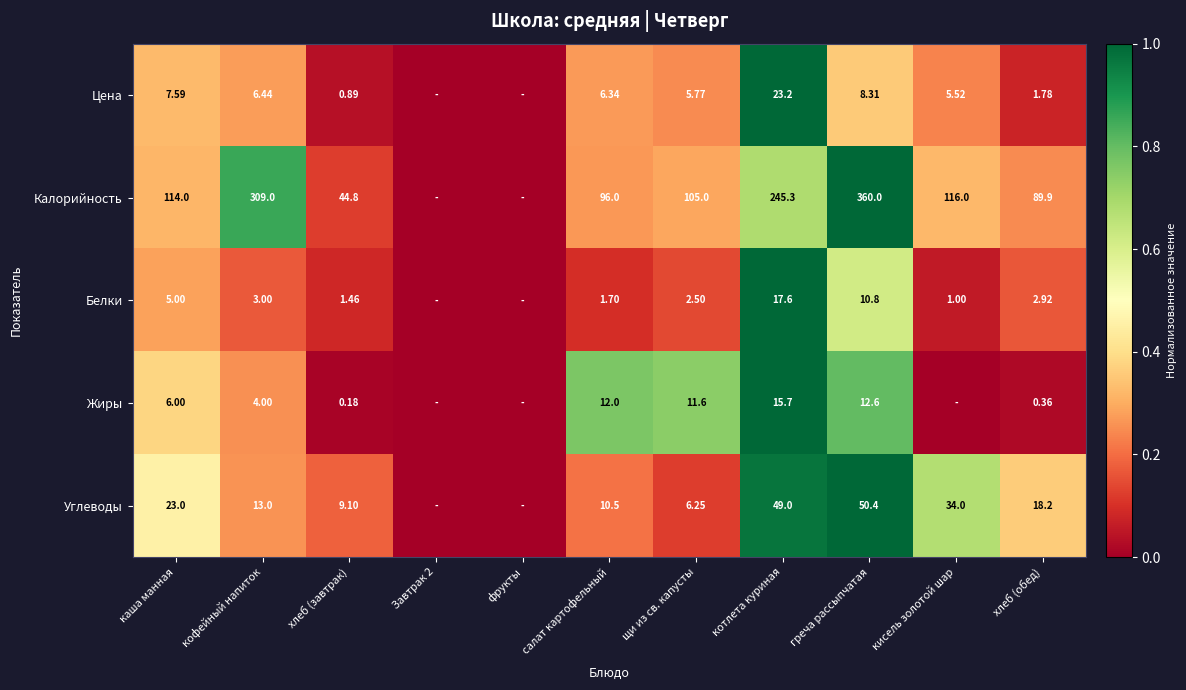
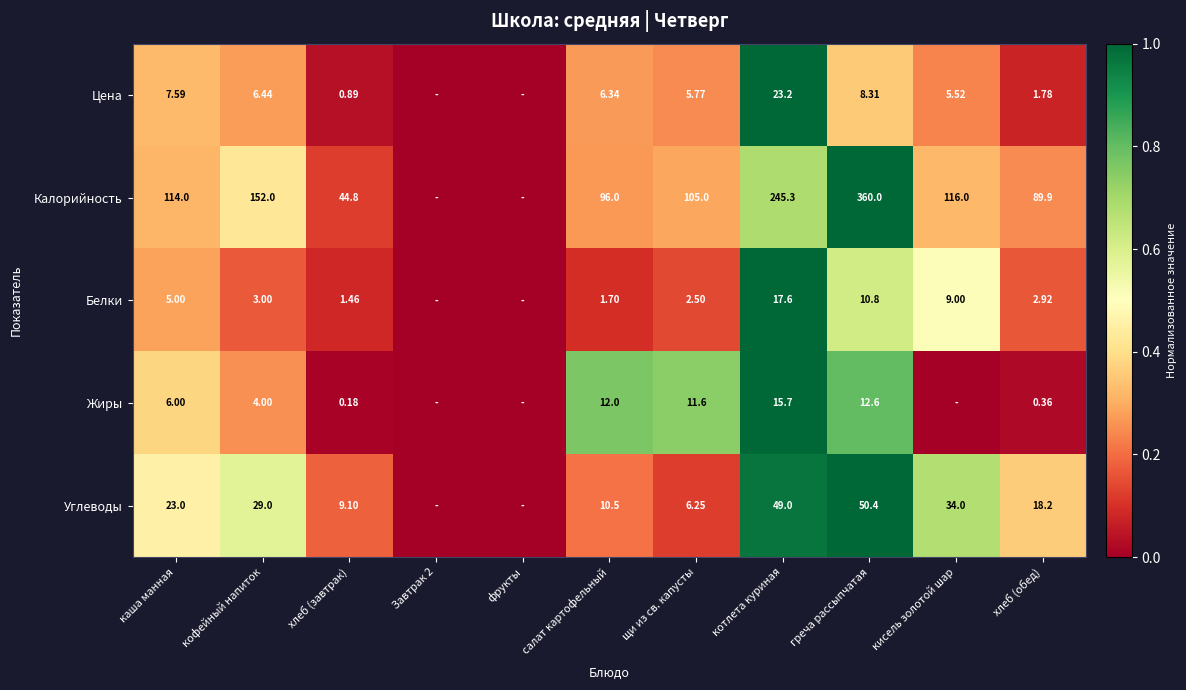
Калорийность, кофейный напиток: 309.0 -> 152.0
Белки, кисель золотой шар: 1.00 -> 9.00
Углеводы, кофейный напиток: 13.0 -> 29.0
